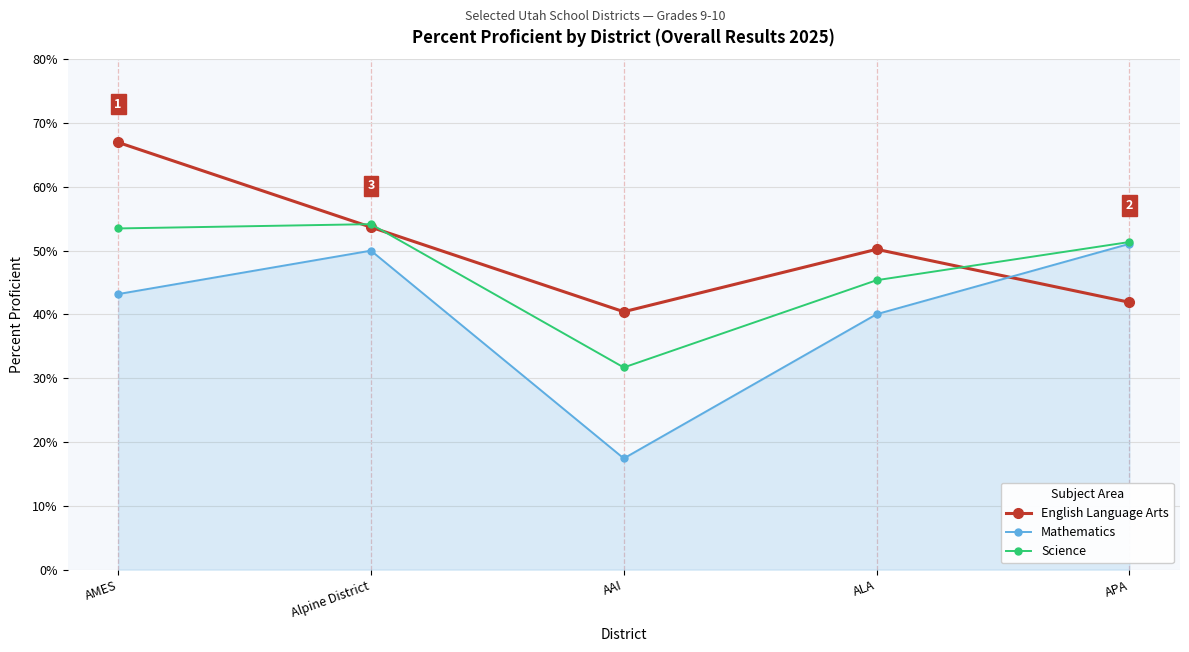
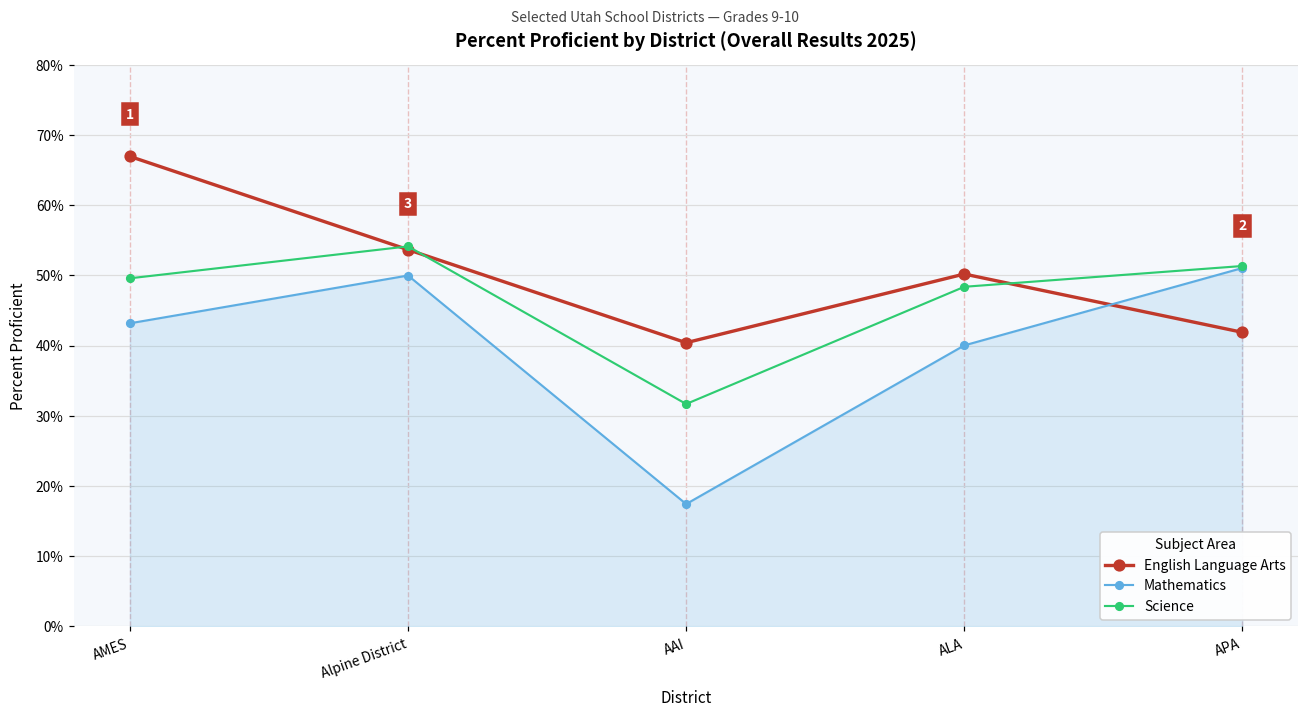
Science, AMES: 53% -> 50%
Science, ALA: 45% -> 48%
